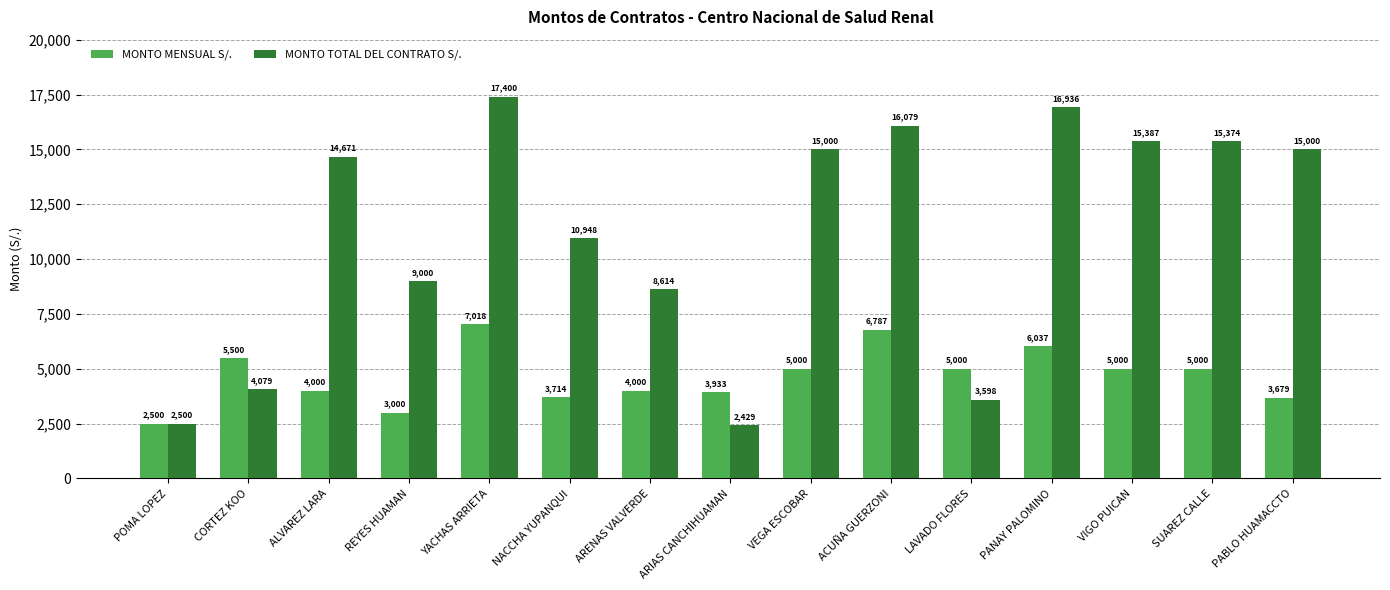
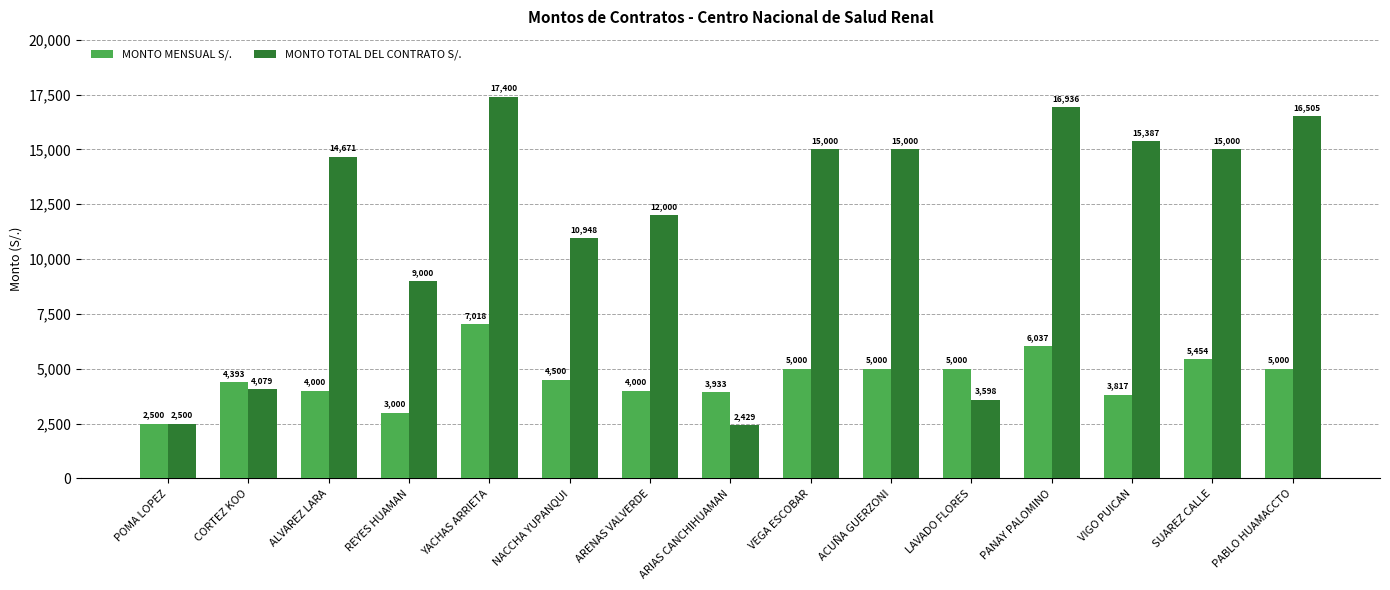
MONTO MENSUAL S/., CORTEZ KOO: 5,500 -> 4,393
MONTO MENSUAL S/., NACCHA YUPANQUI: 3,714 -> 4,500
MONTO TOTAL DEL CONTRATO S/., ARENAS VALVERDE: 8,614 -> 12,000
MONTO MENSUAL S/., ACUÑA GUERZONI: 6,787 -> 5,000
MONTO TOTAL DEL CONTRATO S/., ACUÑA GUERZONI: 16,079 -> 15,000
MONTO MENSUAL S/., VIGO PUICAN: 5,000 -> 3,817
MONTO MENSUAL S/., SUAREZ CALLE: 5,000 -> 5,454
MONTO TOTAL DEL CONTRATO S/., SUAREZ CALLE: 15,374 -> 15,000
MONTO MENSUAL S/., PABLO HUAMACCTO: 3,679 -> 5,000
MONTO TOTAL DEL CONTRATO S/., PABLO HUAMACCTO: 15,000 -> 16,505
